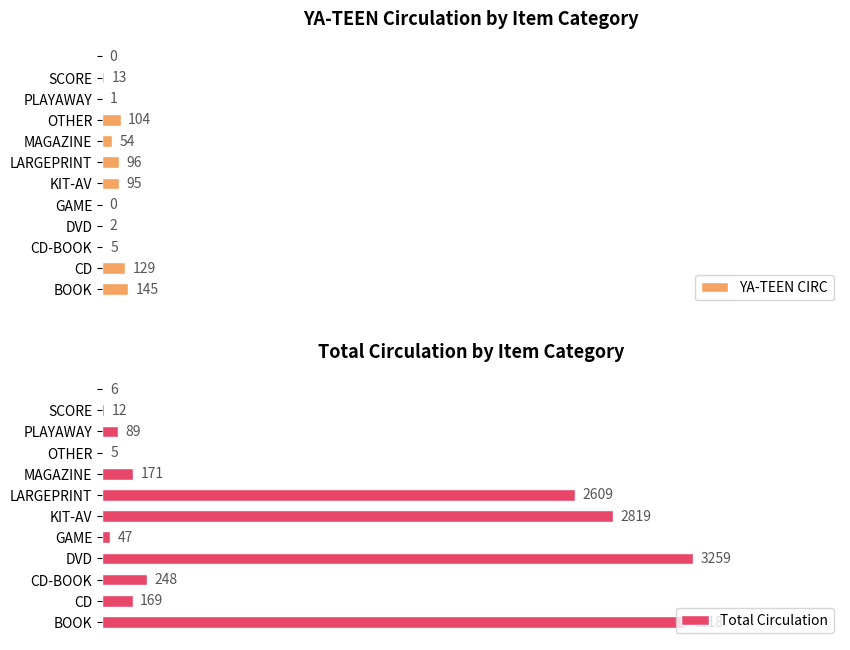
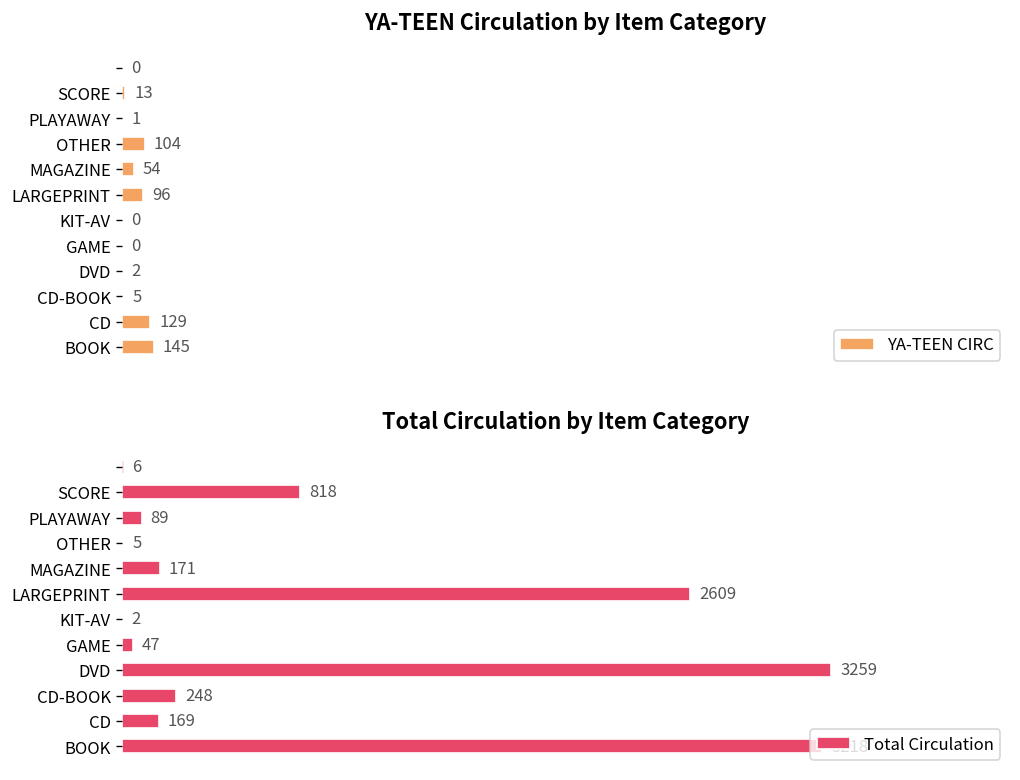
YA-TEEN Circulation by Item Category, KIT-AV: 95 -> 0
Total Circulation by Item Category, SCORE: 12 -> 818
Total Circulation by Item Category, KIT-AV: 2819 -> 2
